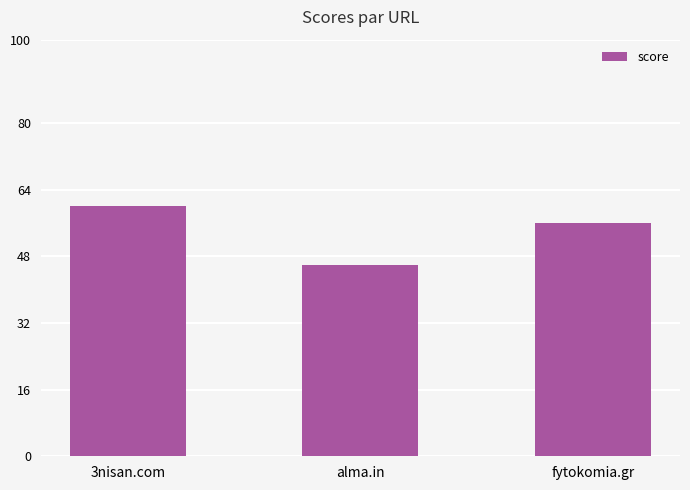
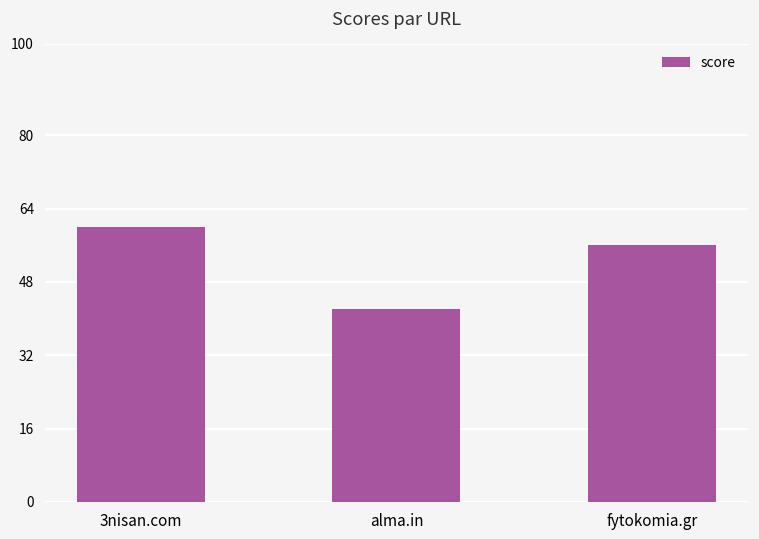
alma.in: 46 -> 42
